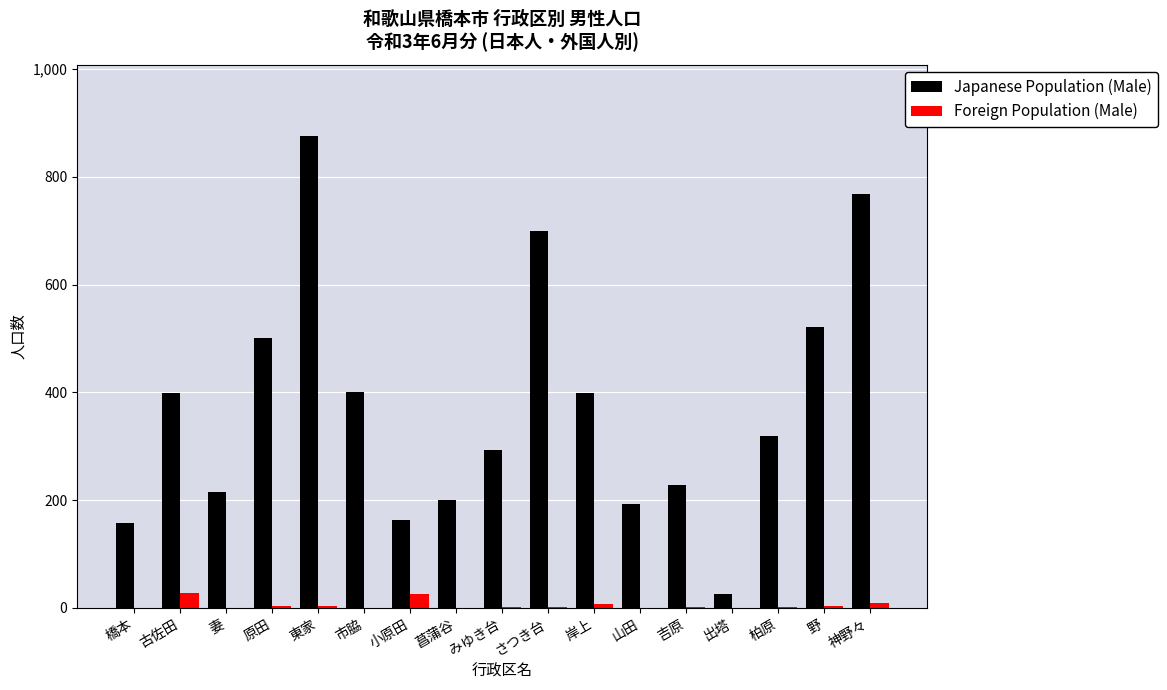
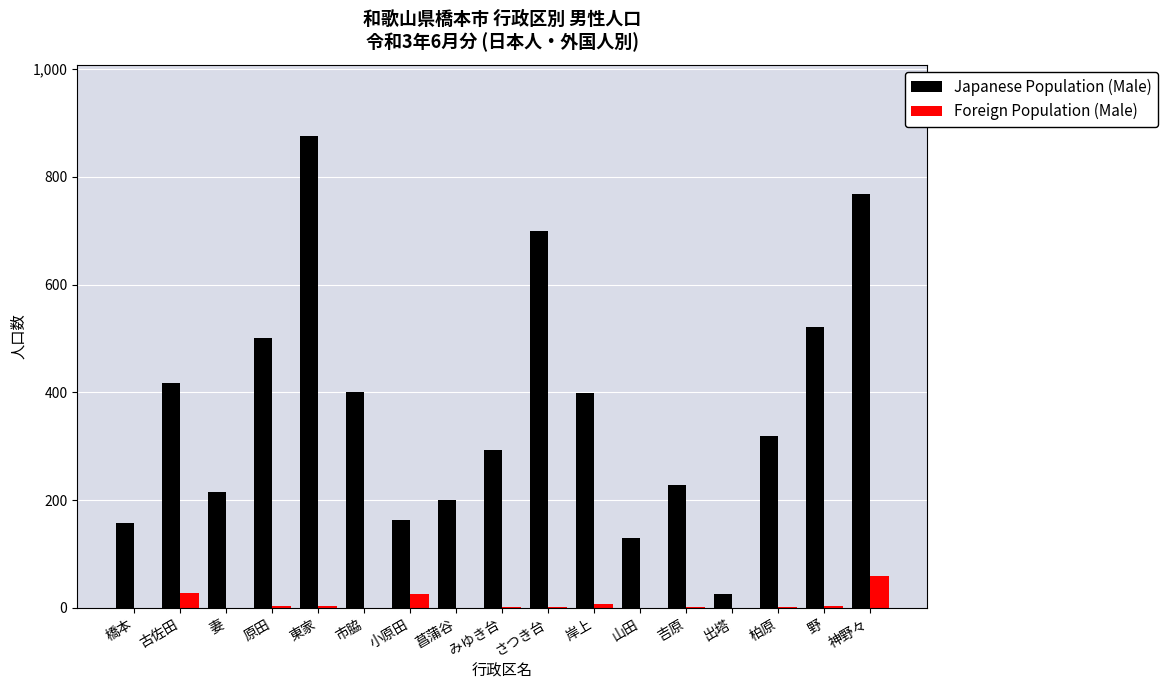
Japanese Population (Male), 古佐田: 400 -> 420
Japanese Population (Male), 山田: 190 -> 130
Foreign Population (Male), 神野々: 10 -> 60
